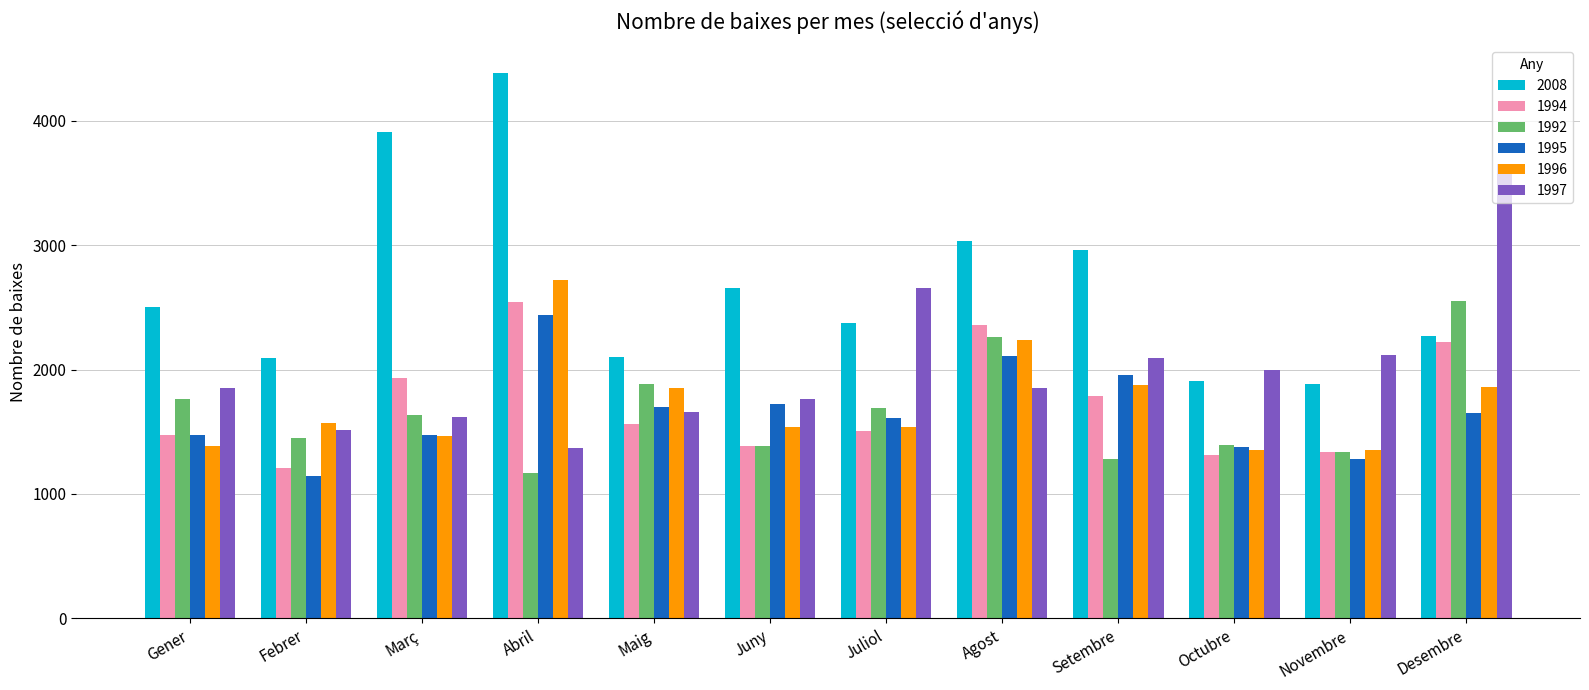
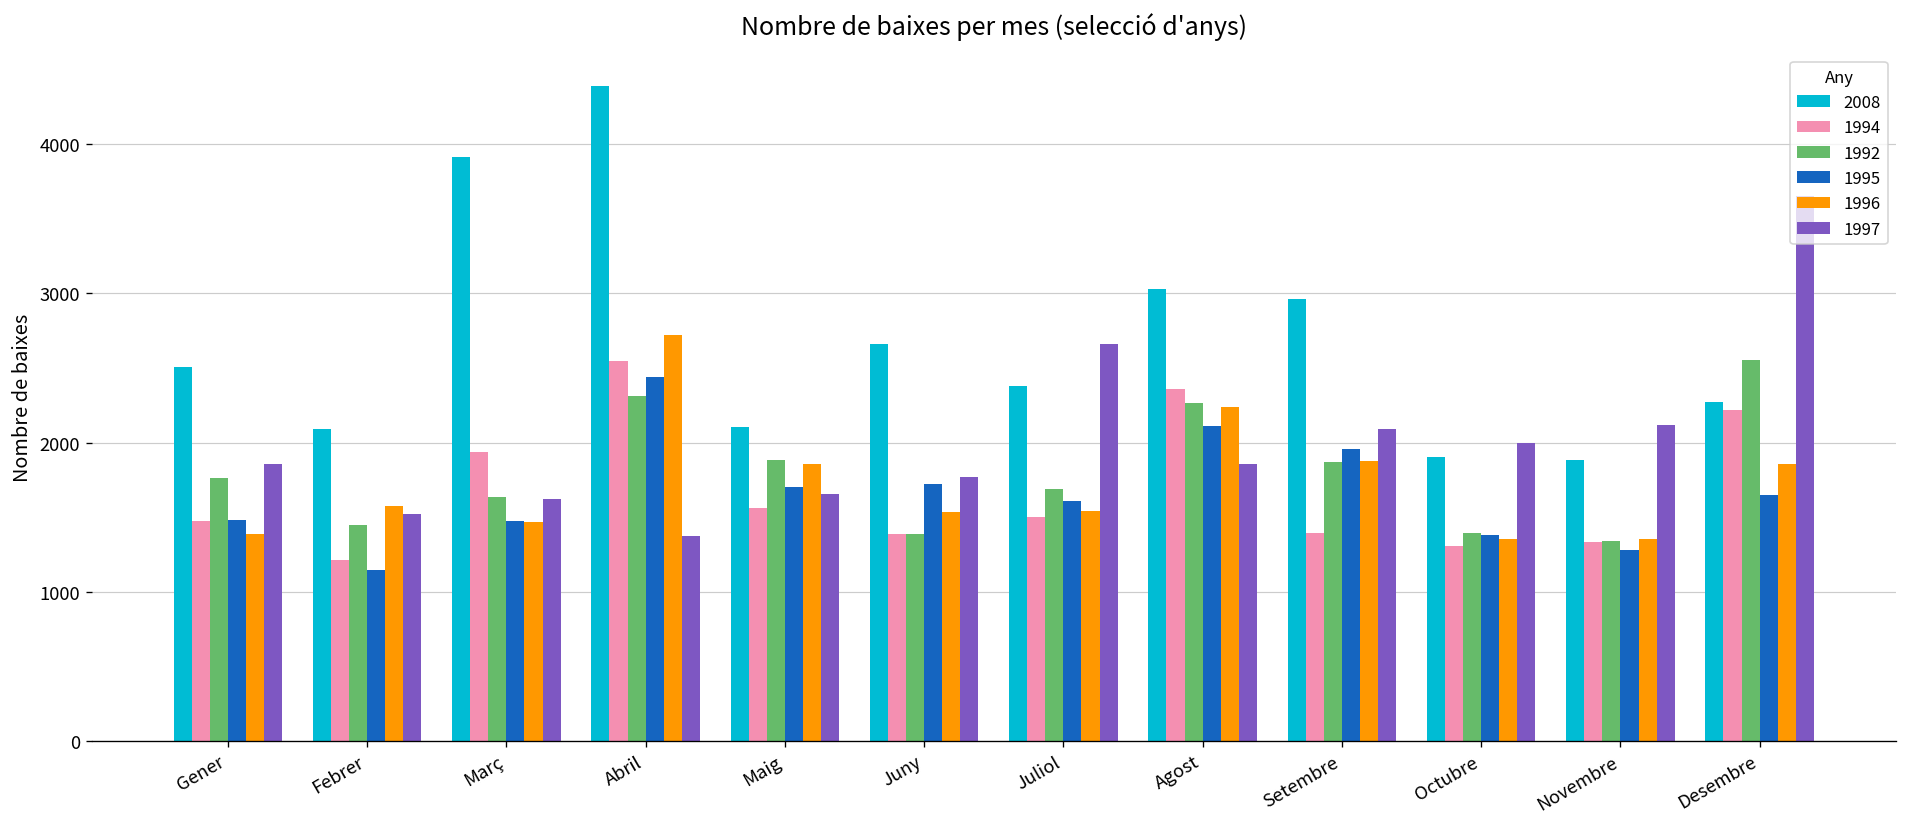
1992, Abril: 1170 -> 2310
1994, Setembre: 1790 -> 1400
1992, Setembre: 1290 -> 1870
